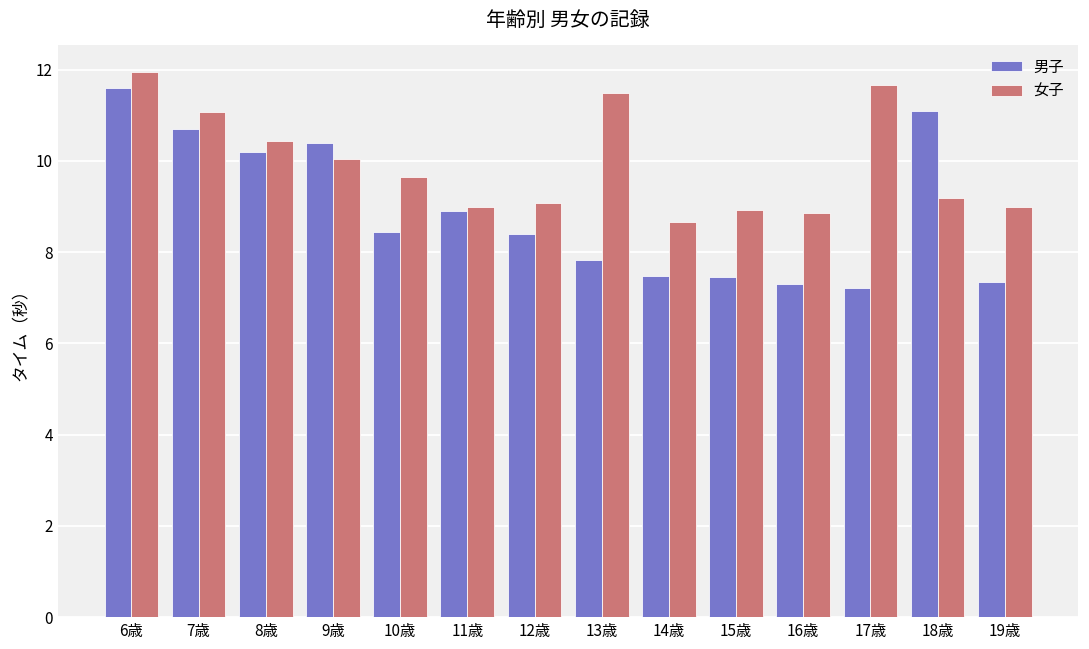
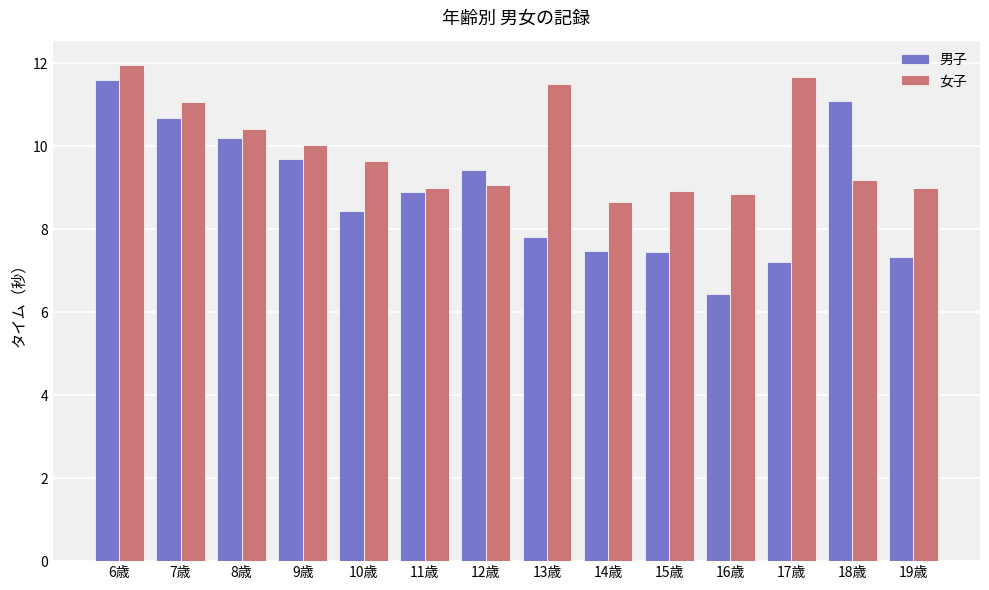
男子, 9歳: 10.4 -> 9.7
男子, 12歳: 8.4 -> 9.4
男子, 16歳: 7.3 -> 6.4
